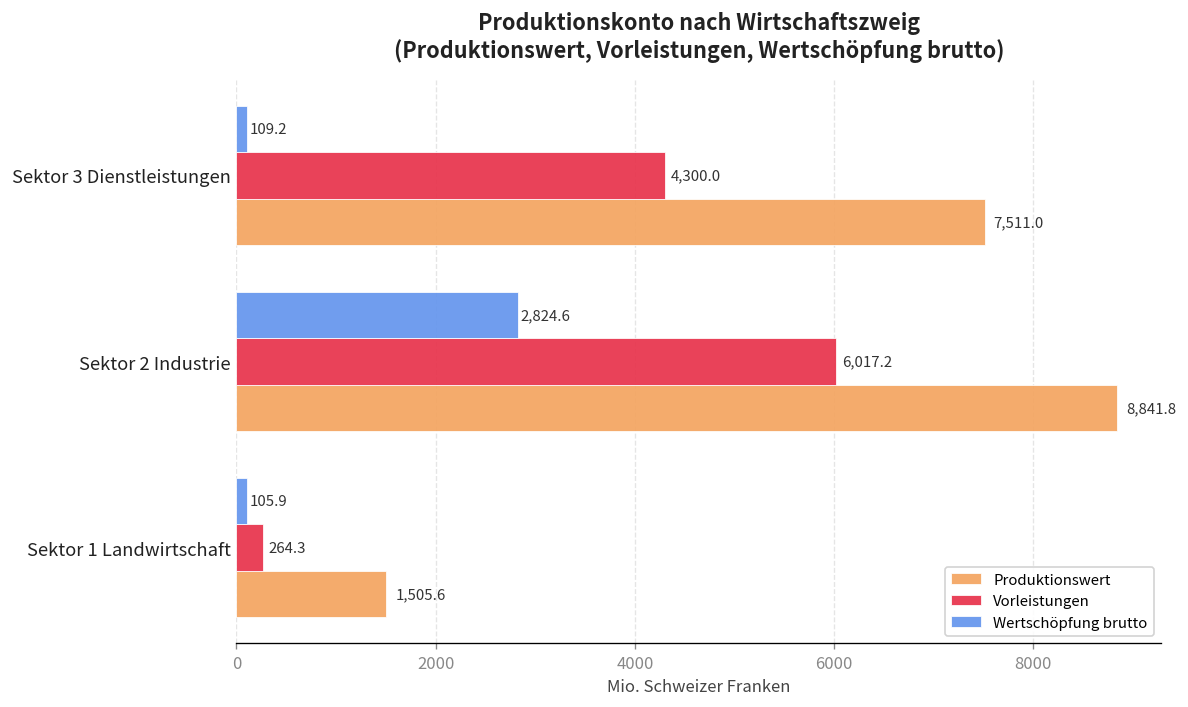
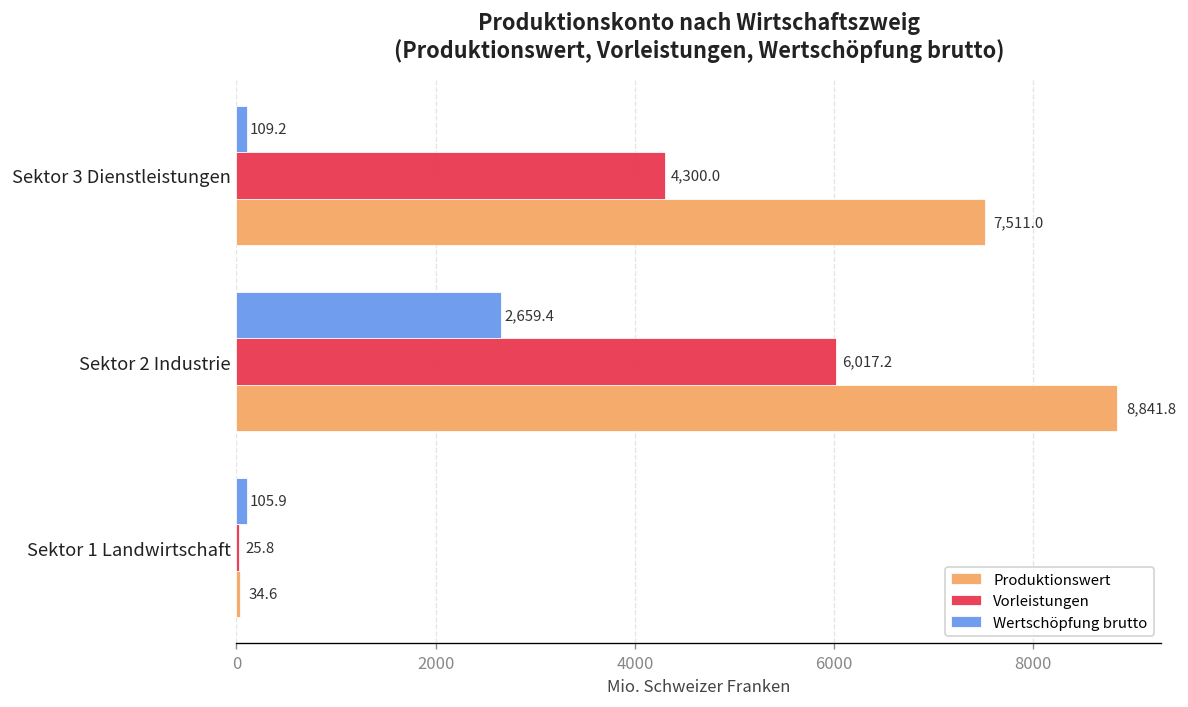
Wertschöpfung brutto, Sektor 2 Industrie: 2,824.6 -> 2,659.4
Vorleistungen, Sektor 1 Landwirtschaft: 264.3 -> 25.8
Produktionswert, Sektor 1 Landwirtschaft: 1,505.6 -> 34.6
